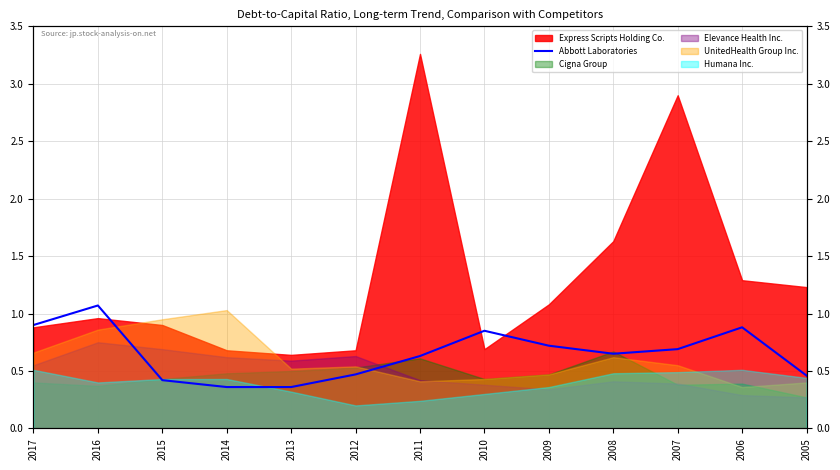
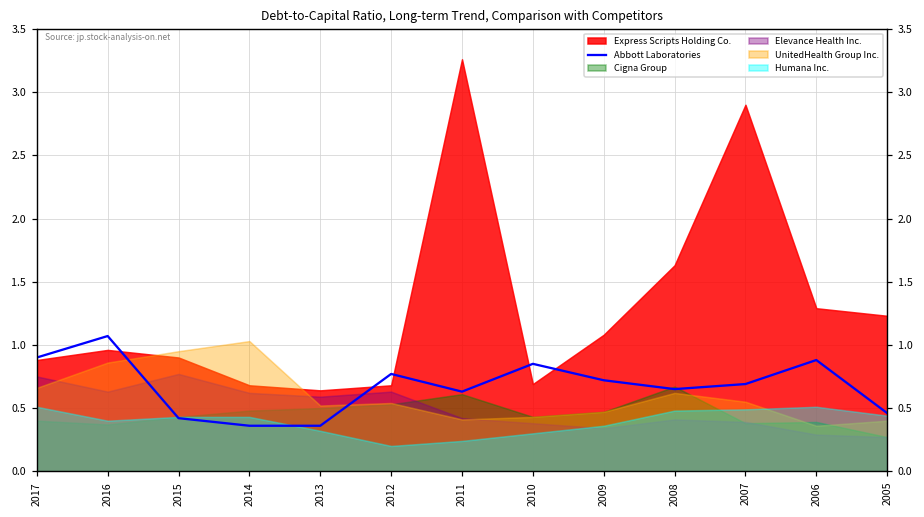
Elevance Health Inc., 2017: 0.55 -> 0.75
Elevance Health Inc., 2016: 0.75 -> 0.63
Elevance Health Inc., 2015: 0.69 -> 0.77
Abbott Laboratories, 2012: 0.47 -> 0.77
